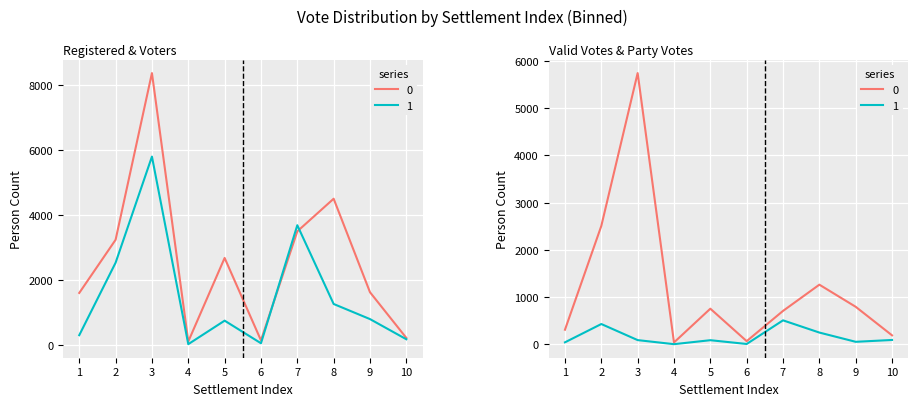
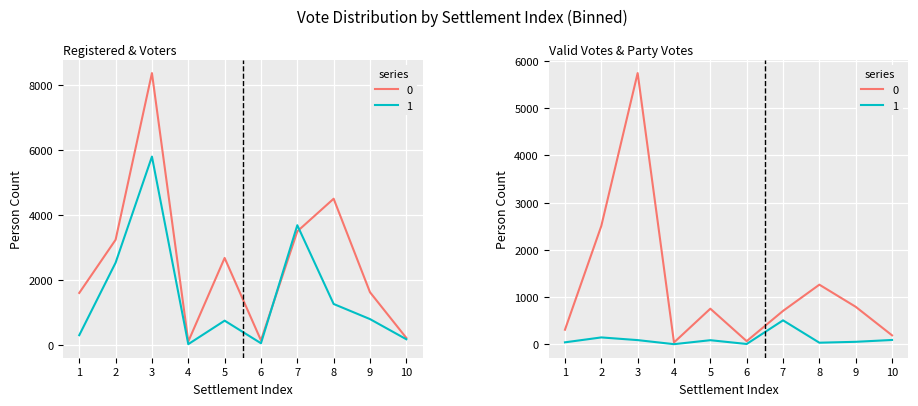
Valid Votes & Party Votes, 1, 2: 400 -> 100
Valid Votes & Party Votes, 1, 8: 200 -> 0
